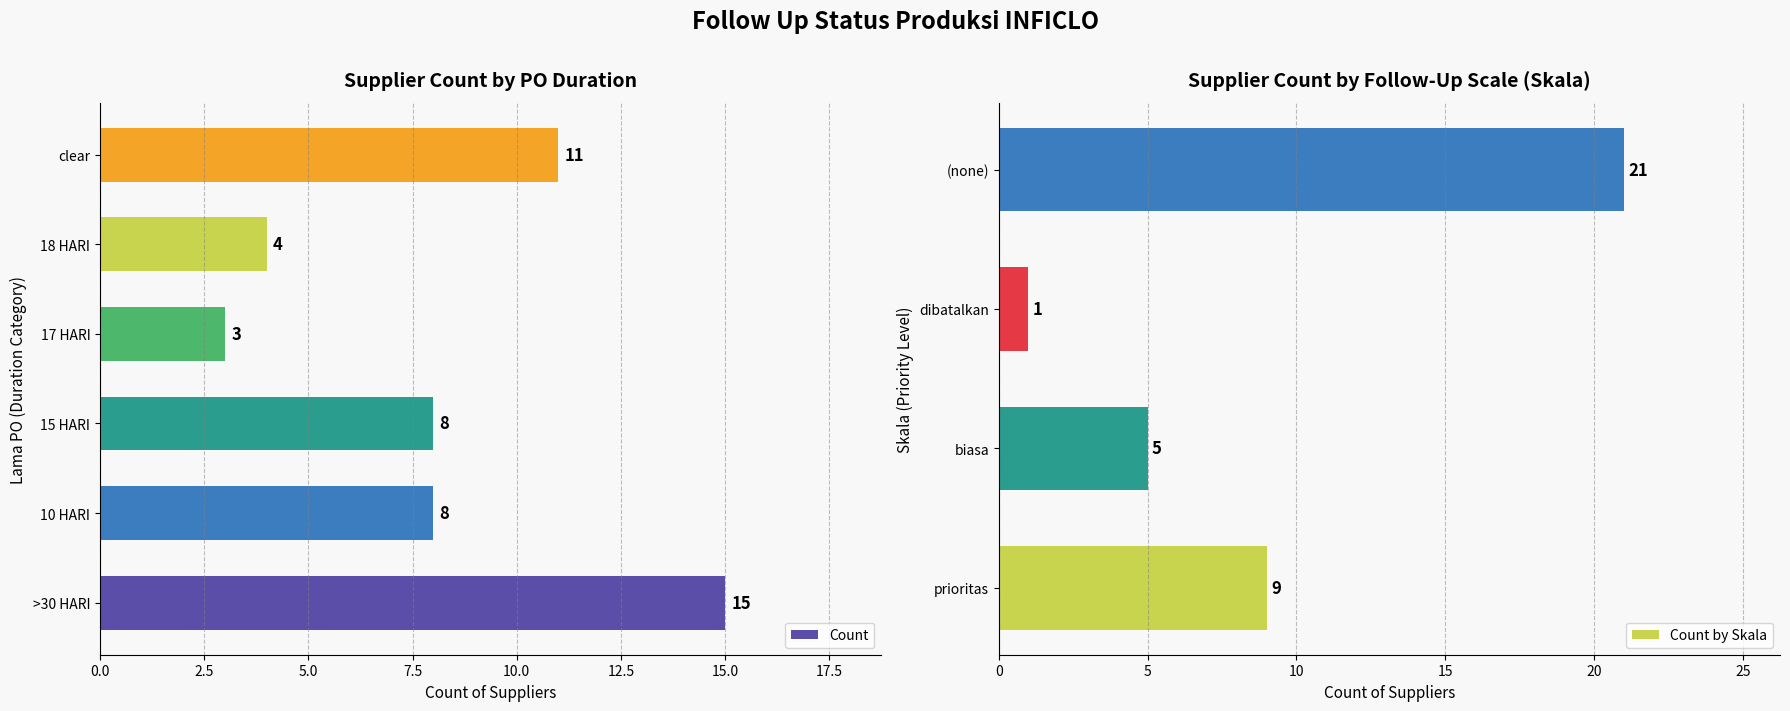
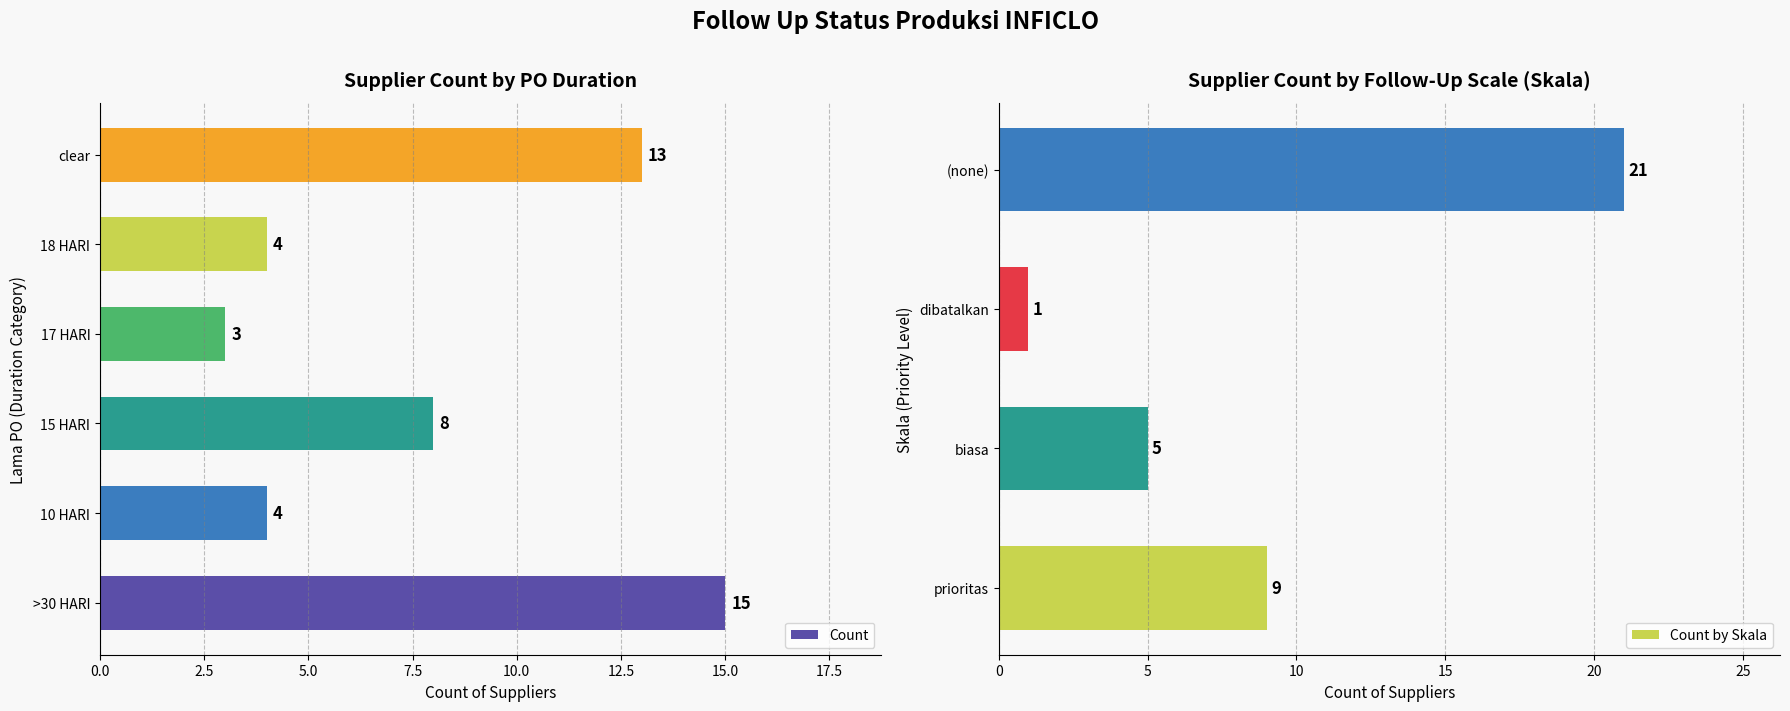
Supplier Count by PO Duration, clear: 11 -> 13
Supplier Count by PO Duration, 10 HARI: 8 -> 4
